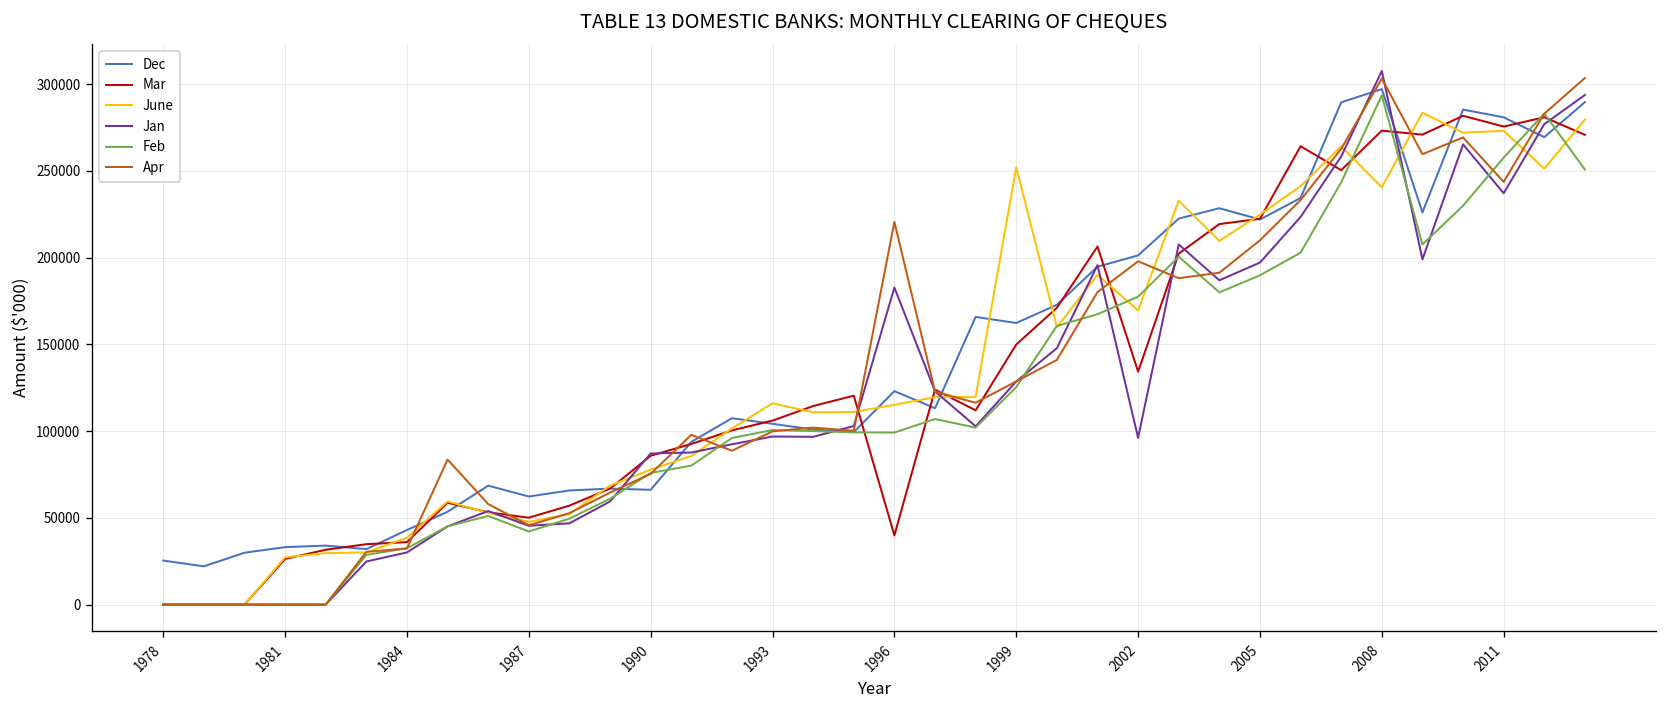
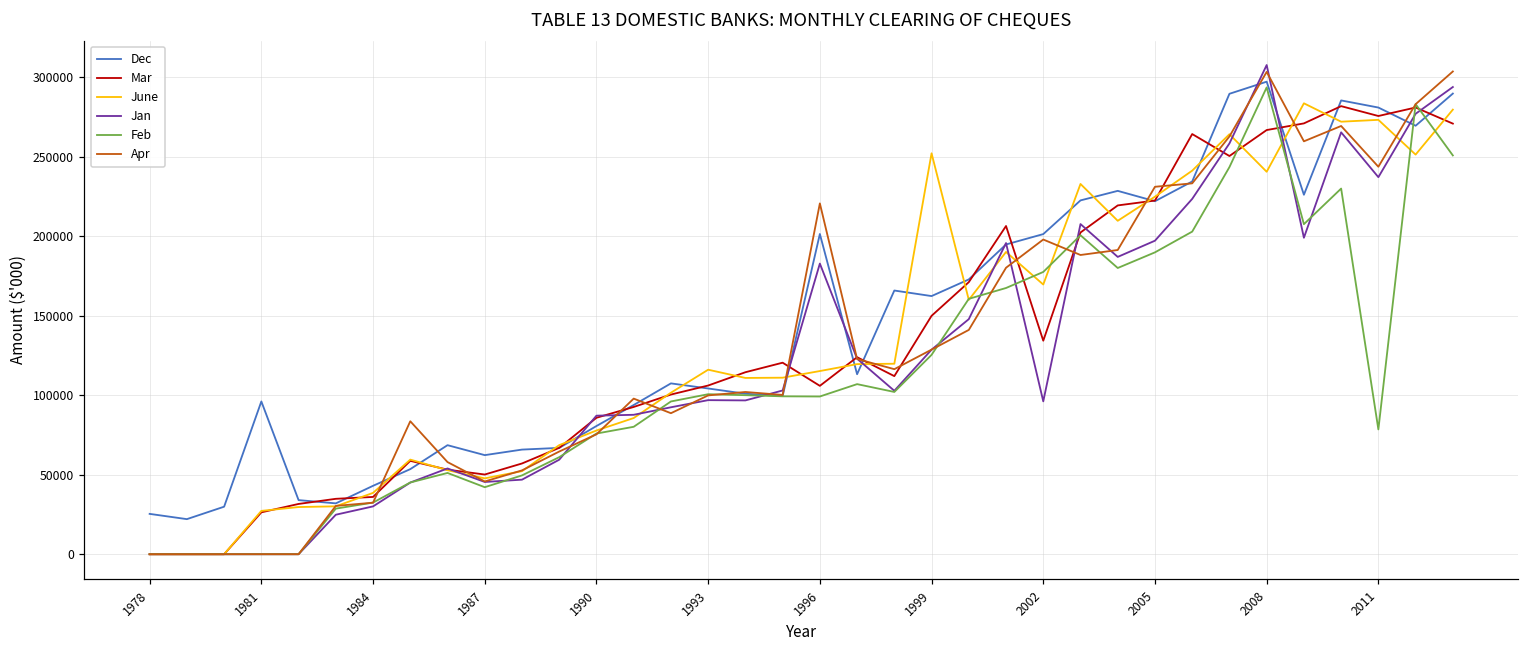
Dec, 1981: 33000 -> 96000
Dec, 1990: 66000 -> 81000
Dec, 1996: 123000 -> 201000
Mar, 1996: 40000 -> 106000
Apr, 2005: 210000 -> 231000
Mar, 2008: 273000 -> 267000
Feb, 2011: 258000 -> 78000
